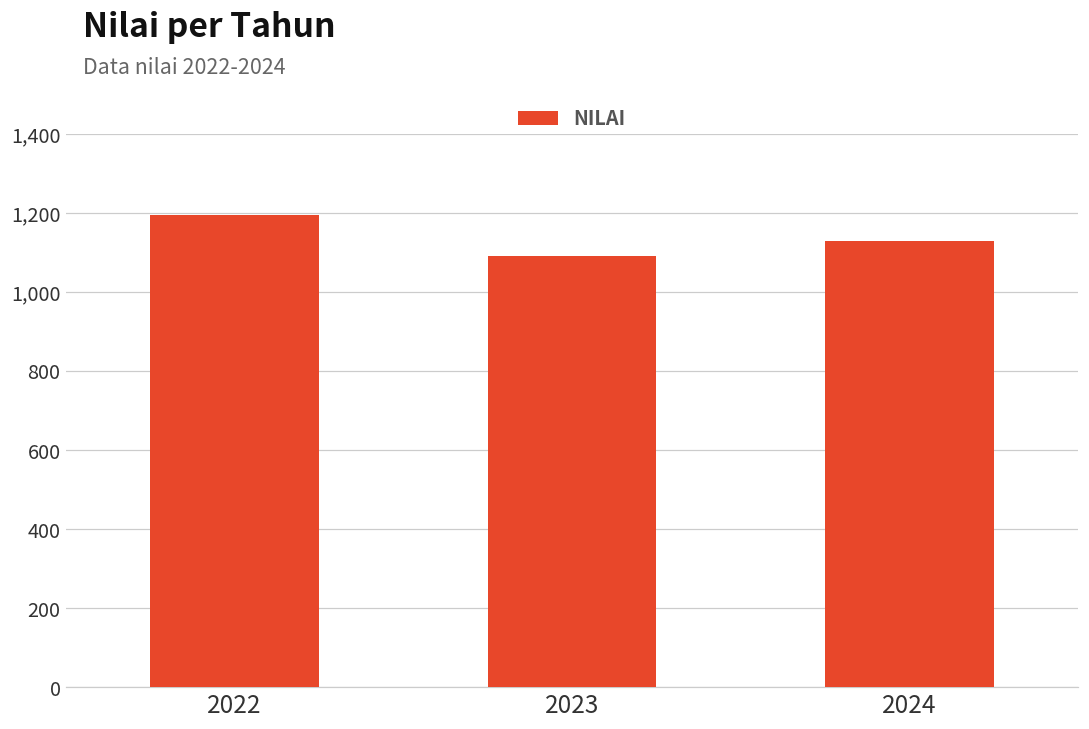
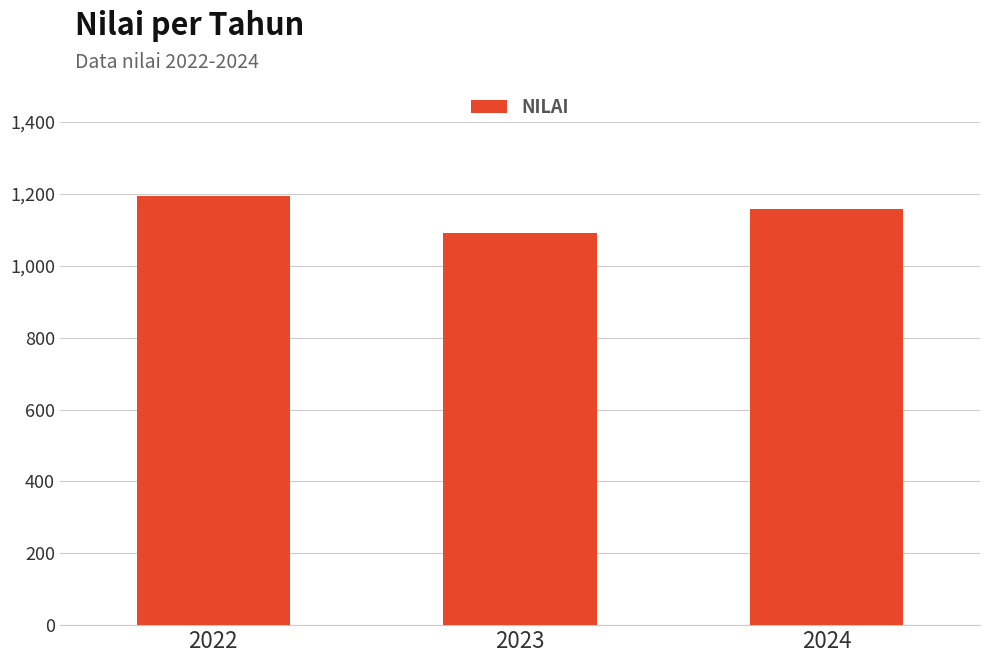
2024: 1,130 -> 1,160
